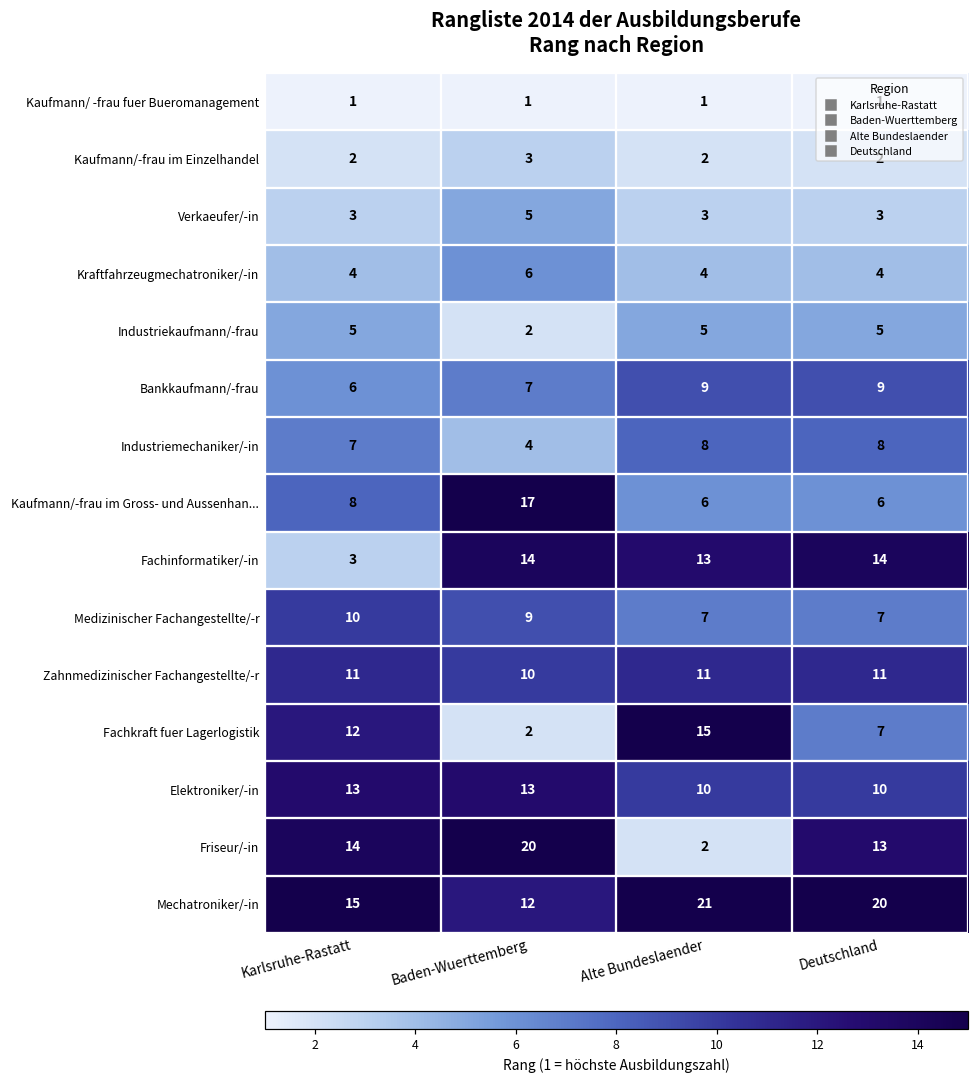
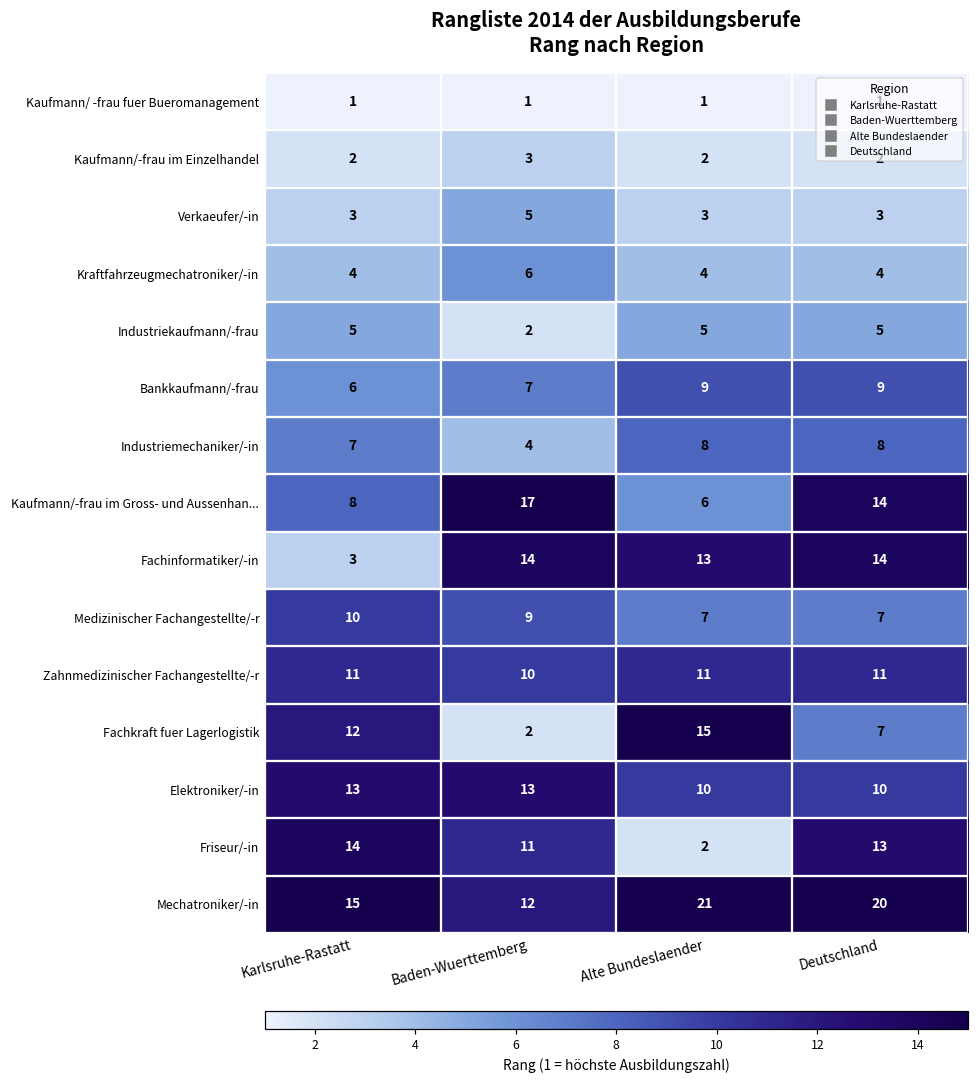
Kaufmann/-frau im Gross- und Aussenhan..., Deutschland: 6 -> 14
Friseur/-in, Baden-Wuerttemberg: 20 -> 11
